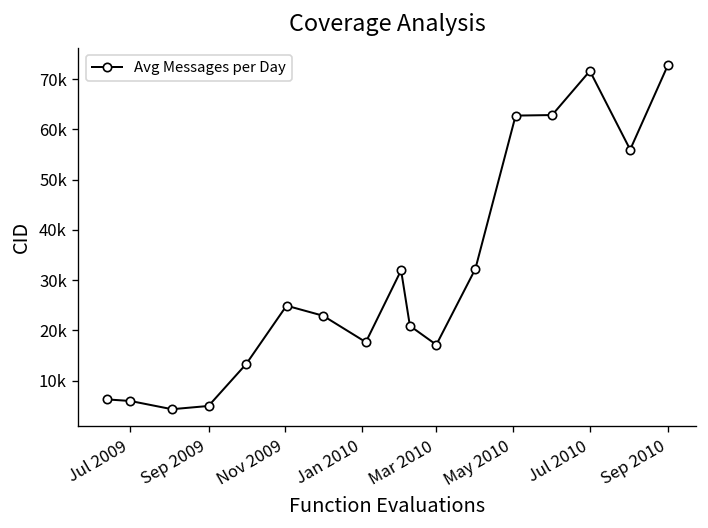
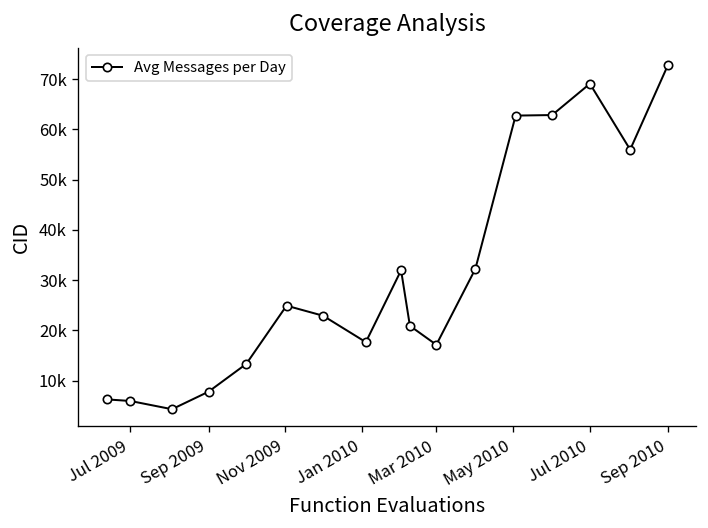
Sep 2009: 5000 -> 8000
Jul 2010: 72000 -> 69000
